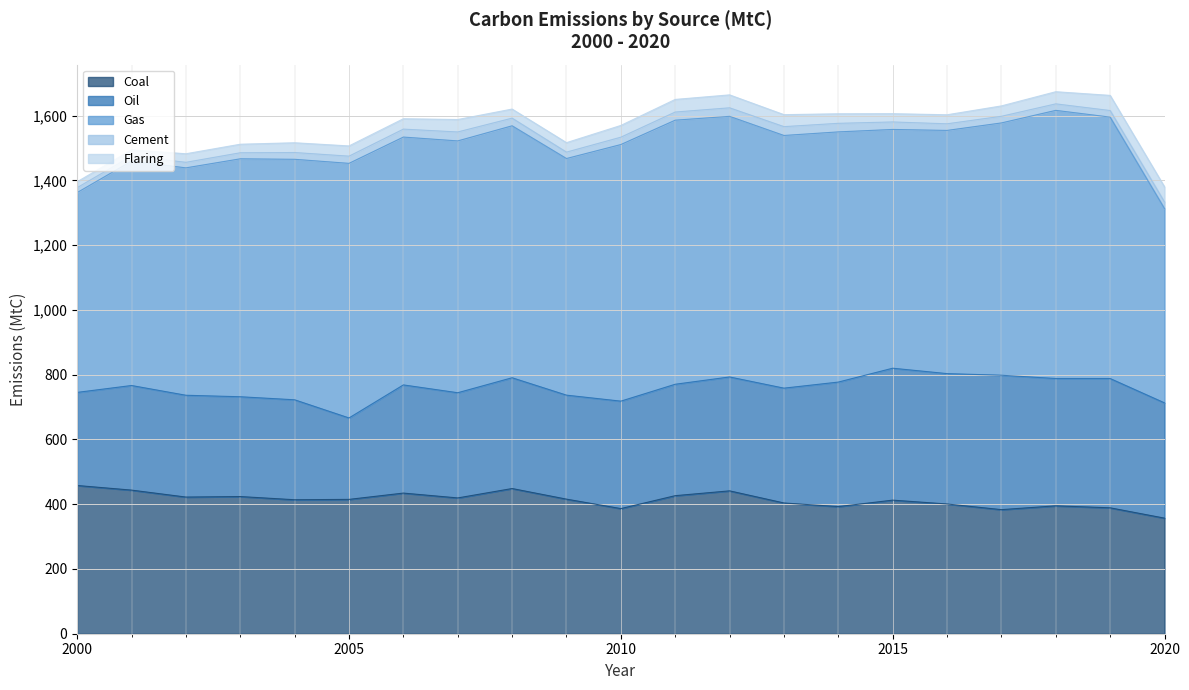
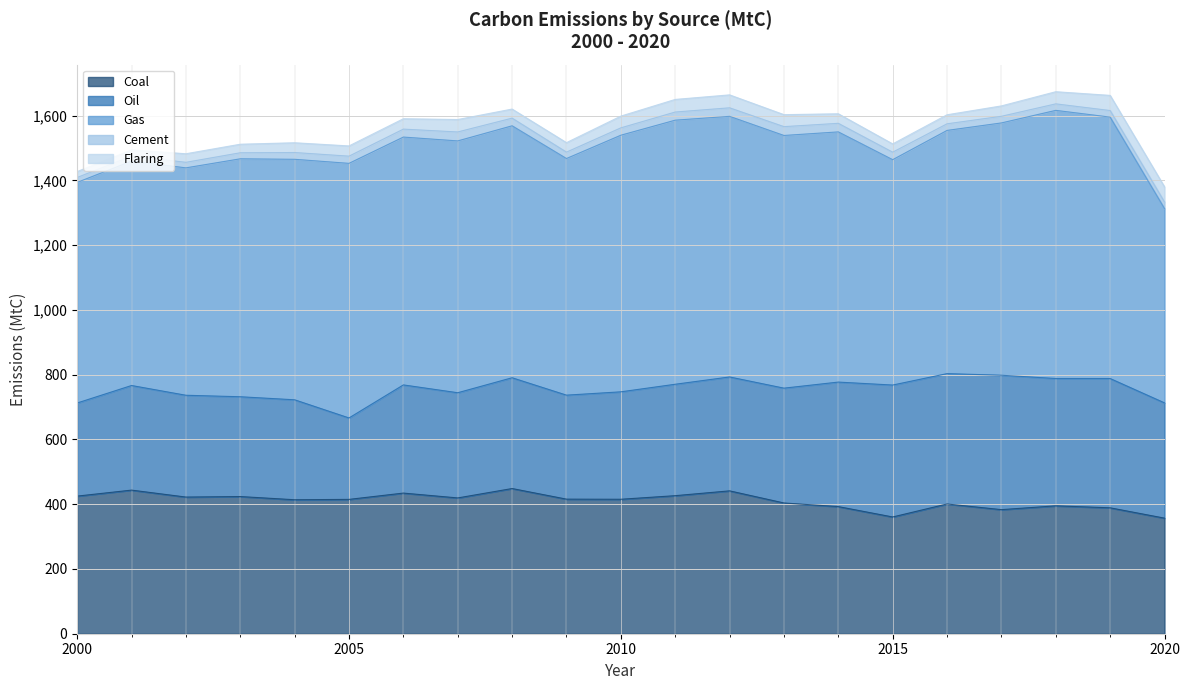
Coal, 2000: 460 -> 430
Gas, 2000: 620 -> 680
Coal, 2010: 390 -> 420
Coal, 2015: 410 -> 360
Gas, 2015: 740 -> 700
